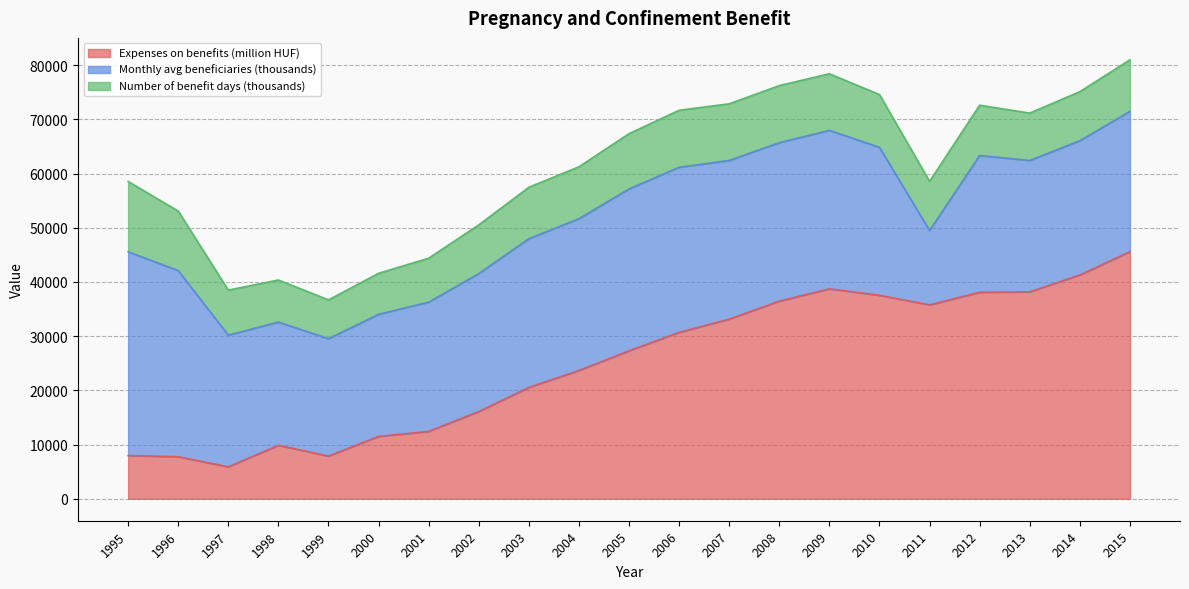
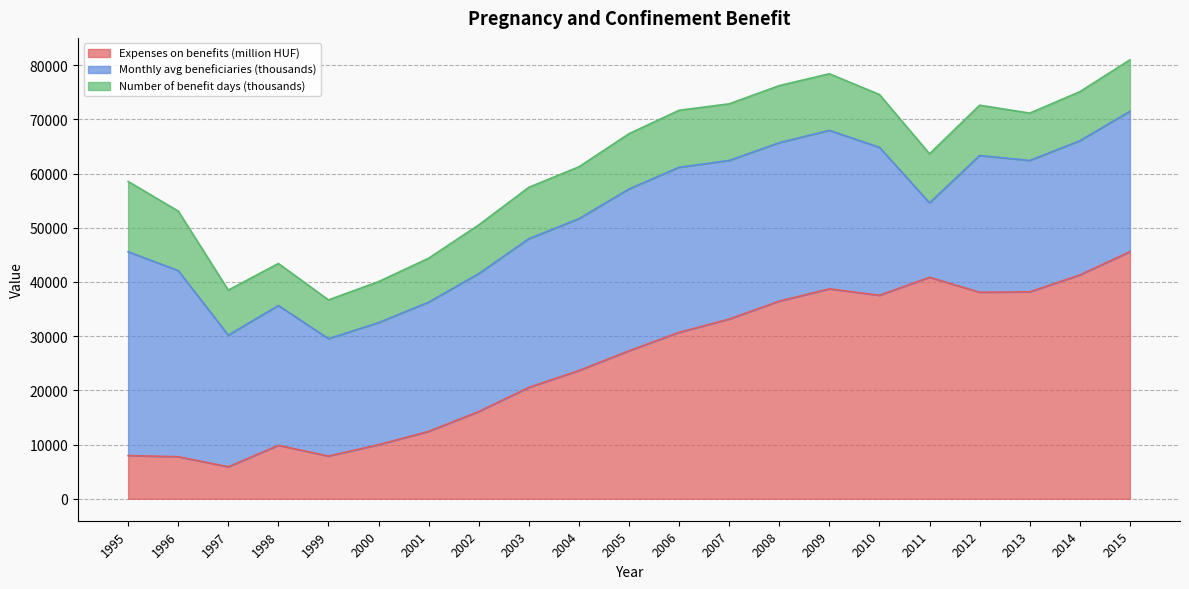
Monthly avg beneficiaries (thousands), 1998: 23000 -> 26000
Expenses on benefits (million HUF), 2000: 12000 -> 10000
Expenses on benefits (million HUF), 2011: 36000 -> 41000
